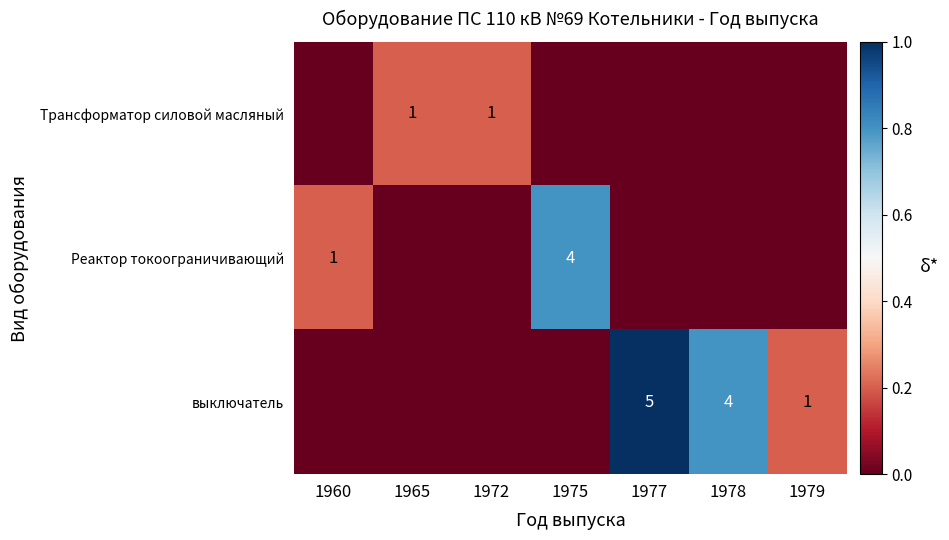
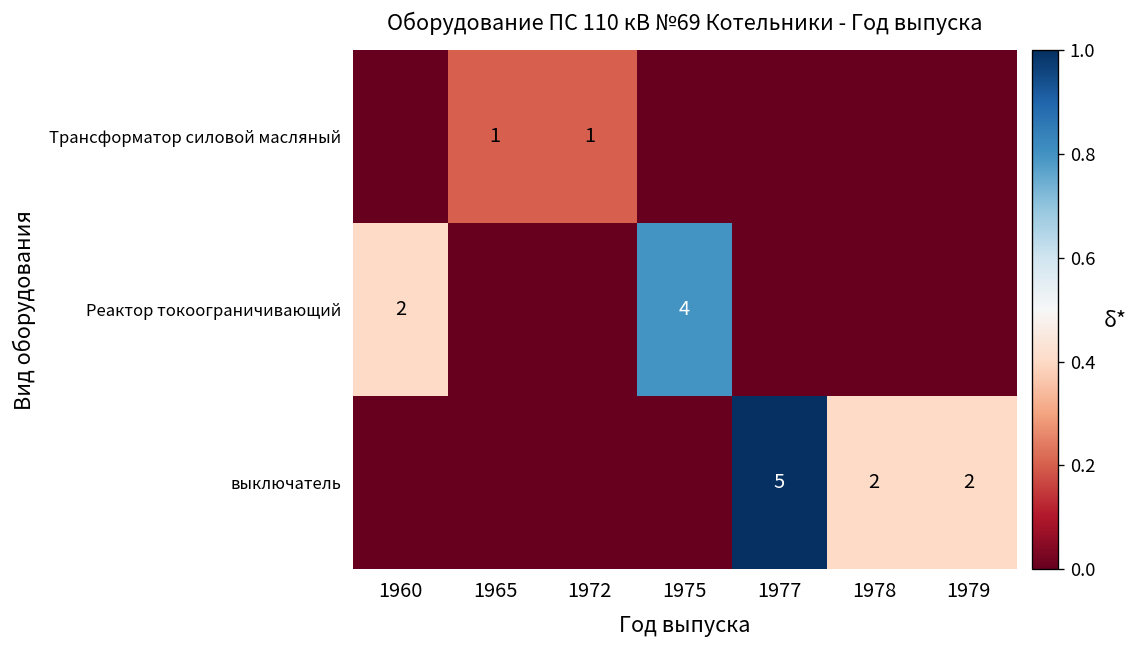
Реактор токоограничивающий, 1960: 1 -> 2
выключатель, 1978: 4 -> 2
выключатель, 1979: 1 -> 2
